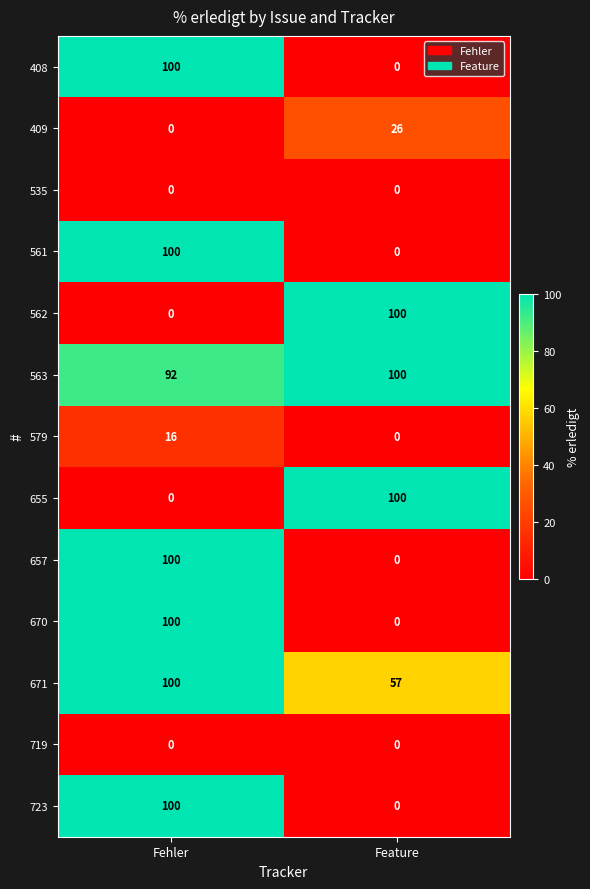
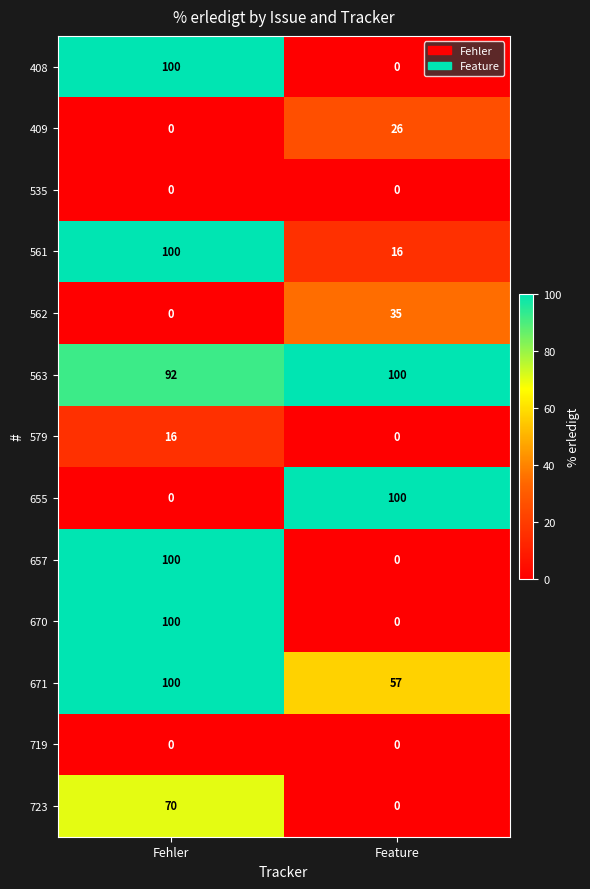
561, Feature: 0 -> 16
562, Feature: 100 -> 35
723, Fehler: 100 -> 70
